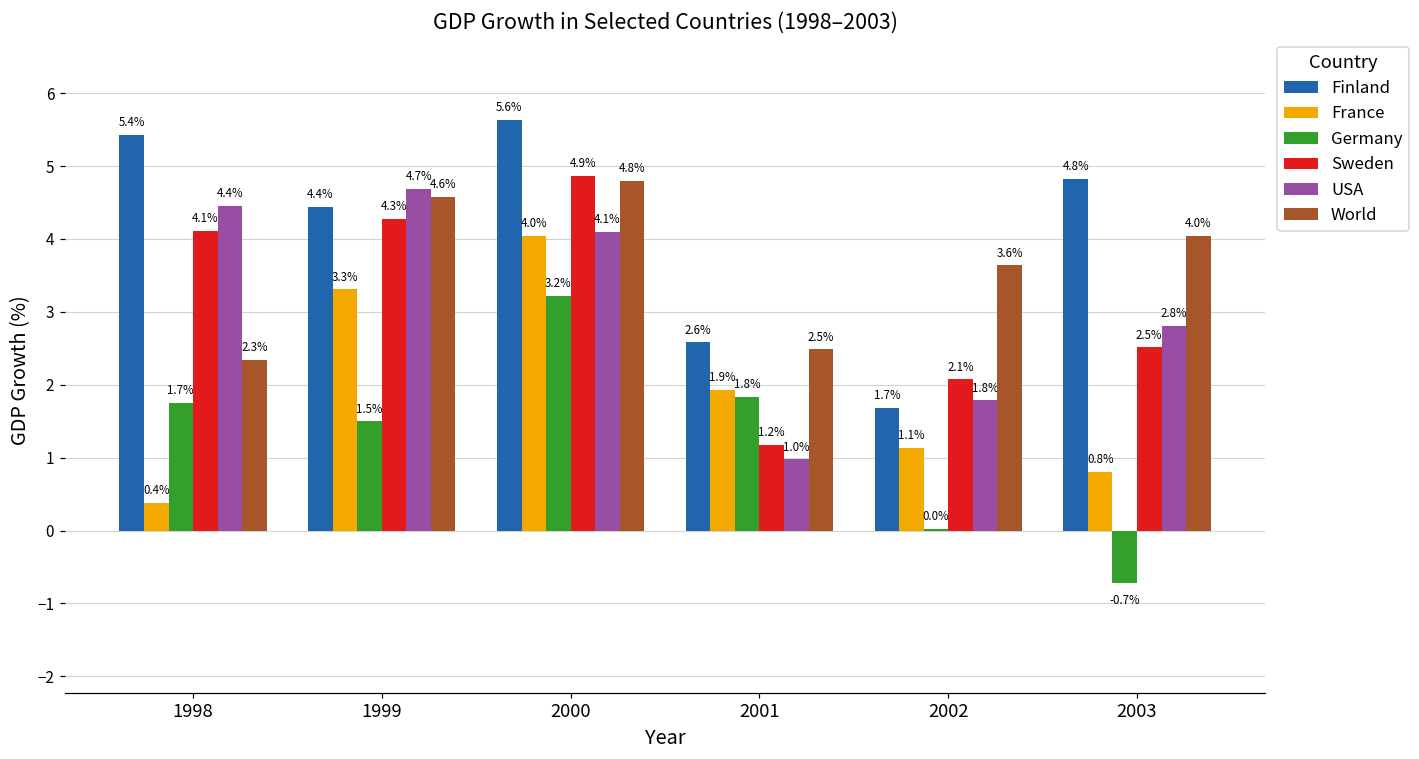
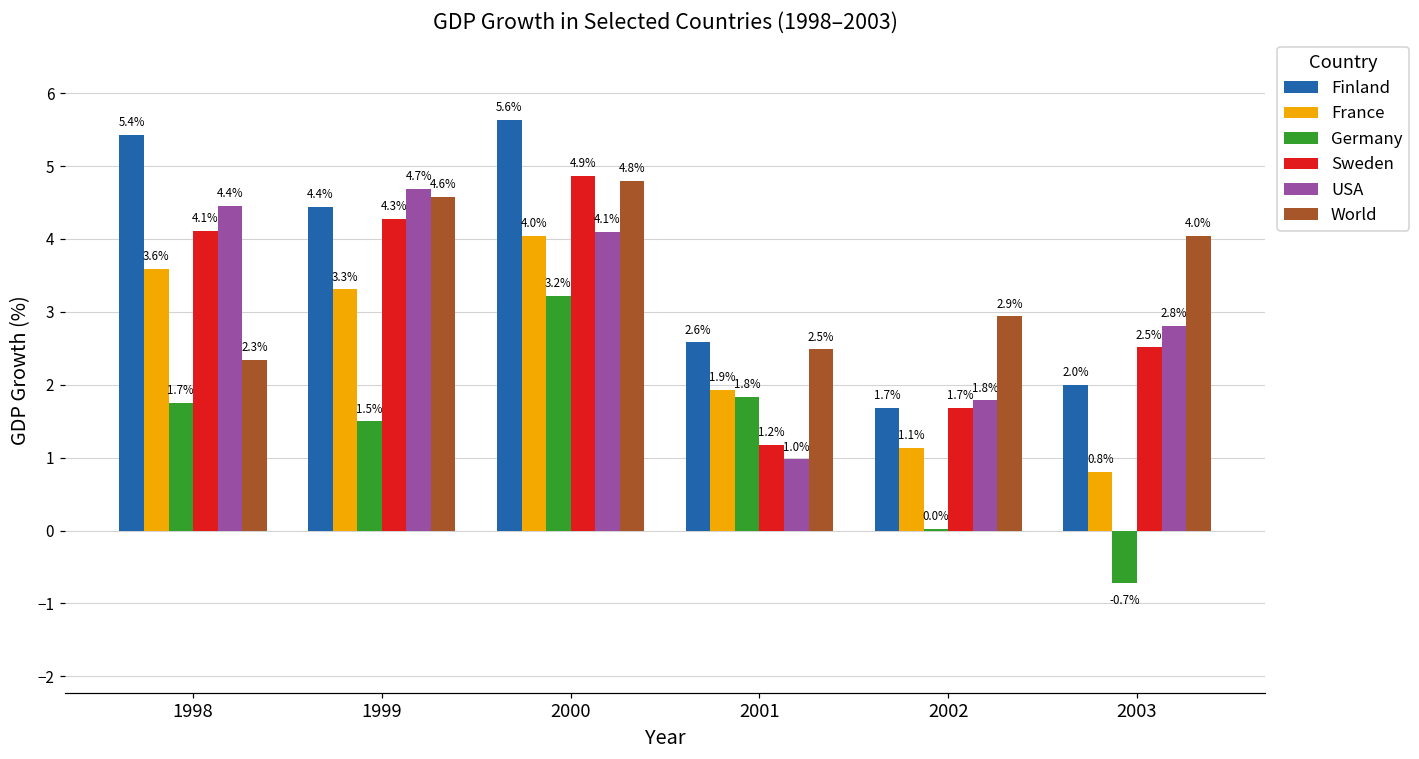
France, 1998: 0.4% -> 3.6%
Sweden, 2002: 2.1% -> 1.7%
World, 2002: 3.6% -> 2.9%
Finland, 2003: 4.8% -> 2.0%
